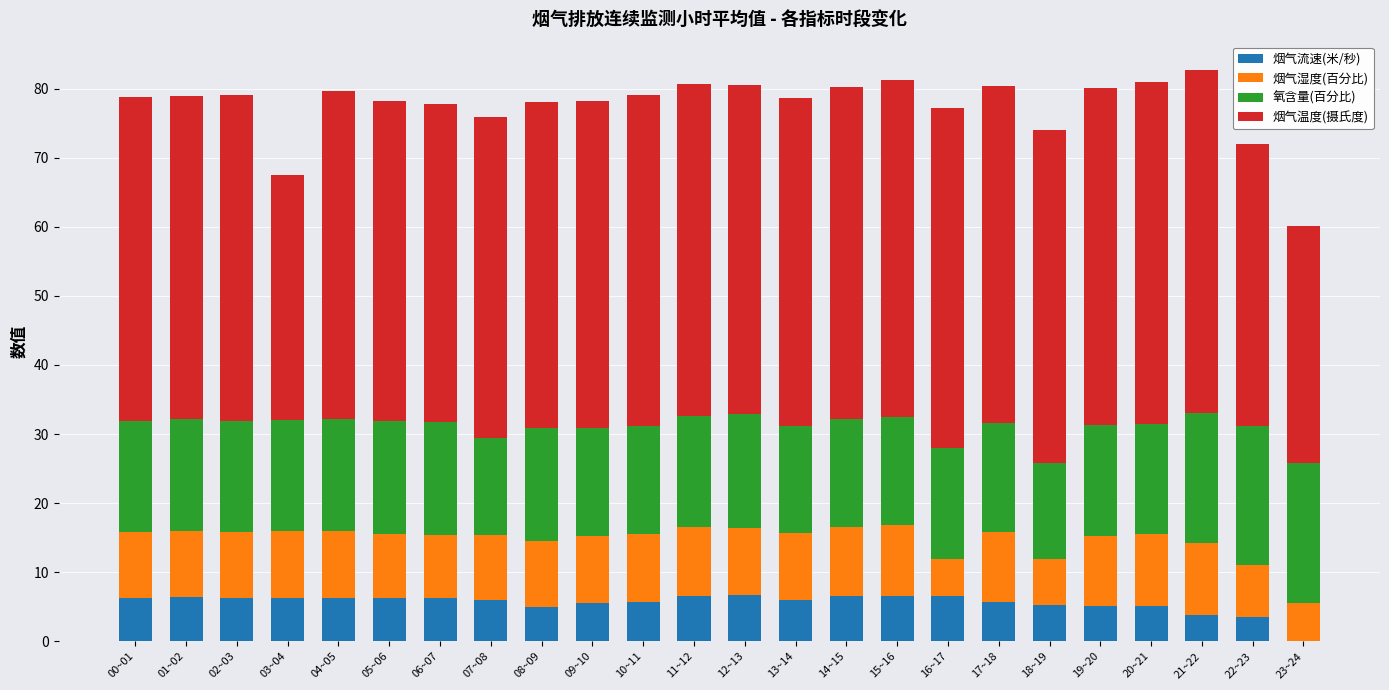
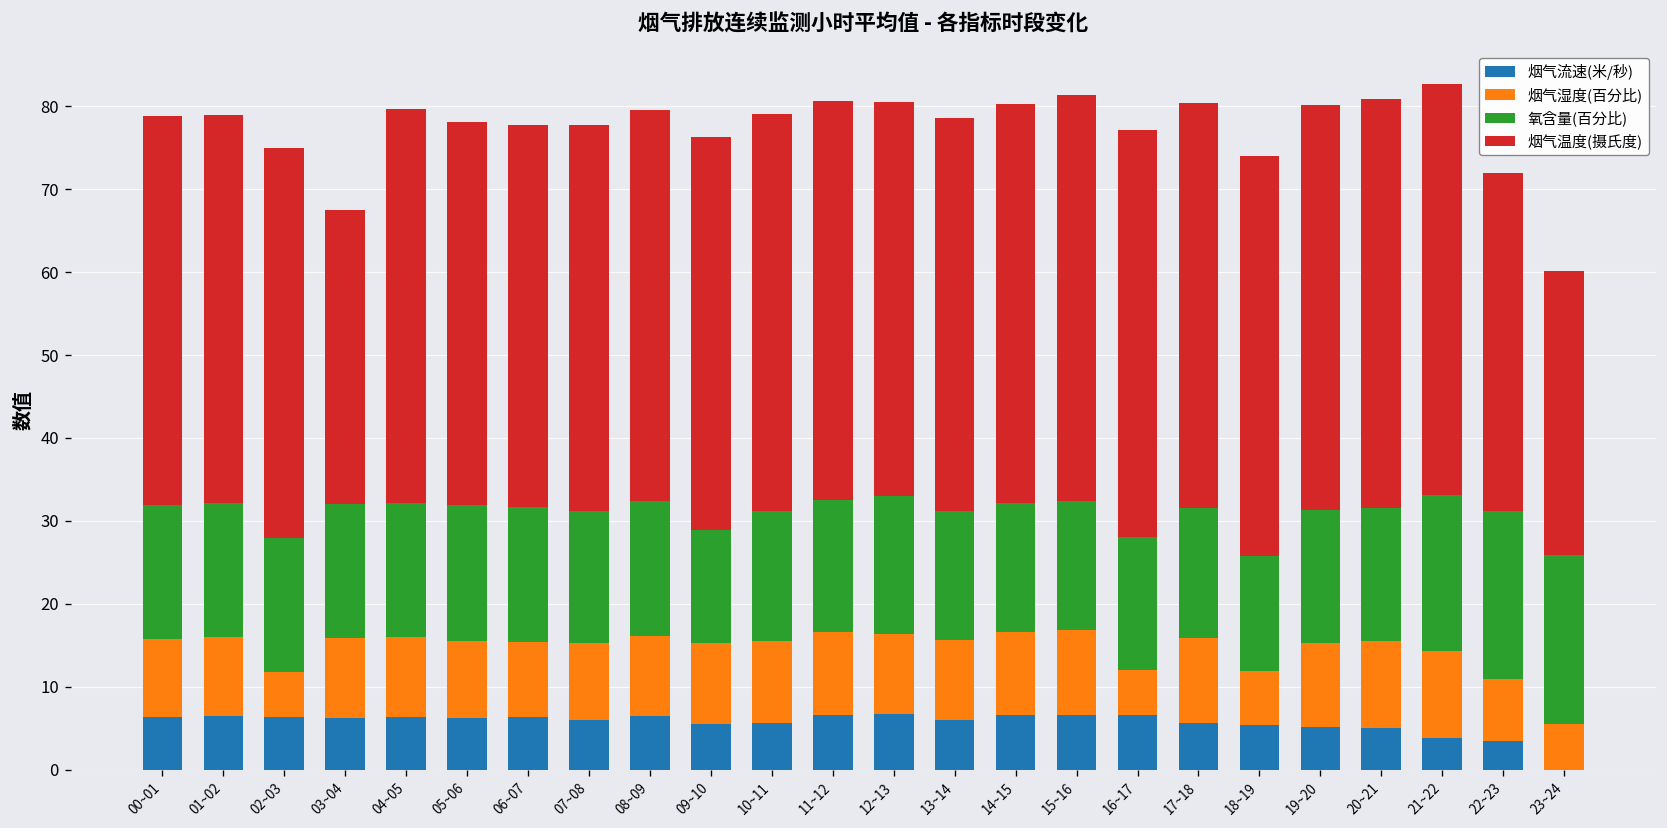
烟气湿度(百分比), 02~03: 10 -> 5
氧含量(百分比), 07~08: 14 -> 16
烟气流速(米/秒), 08~09: 5 -> 6
氧含量(百分比), 09~10: 16 -> 14
